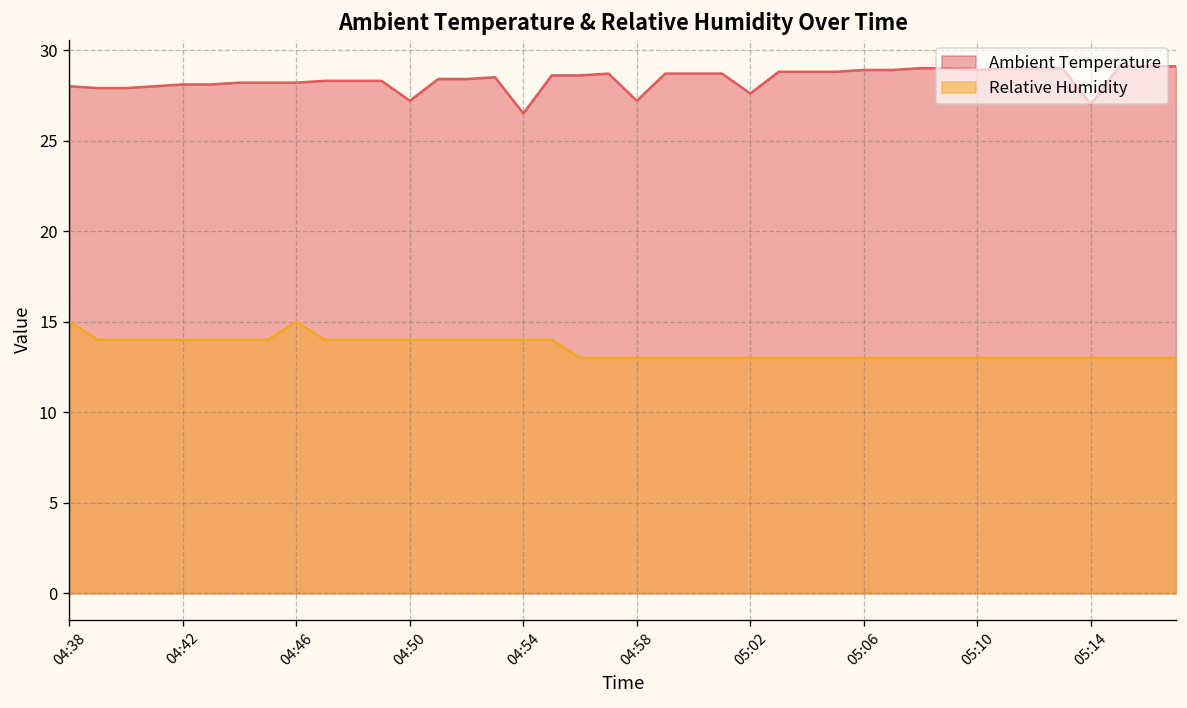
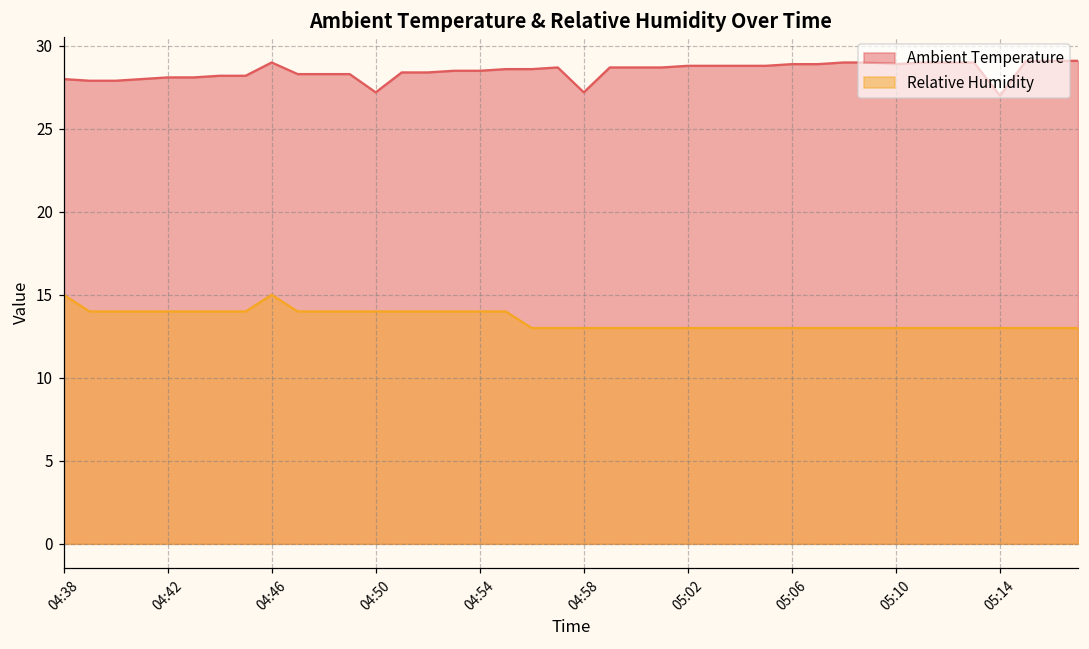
Ambient Temperature, 04:46: 28.2 -> 29.0
Ambient Temperature, 04:54: 26.5 -> 28.5
Ambient Temperature, 05:02: 27.6 -> 28.8
